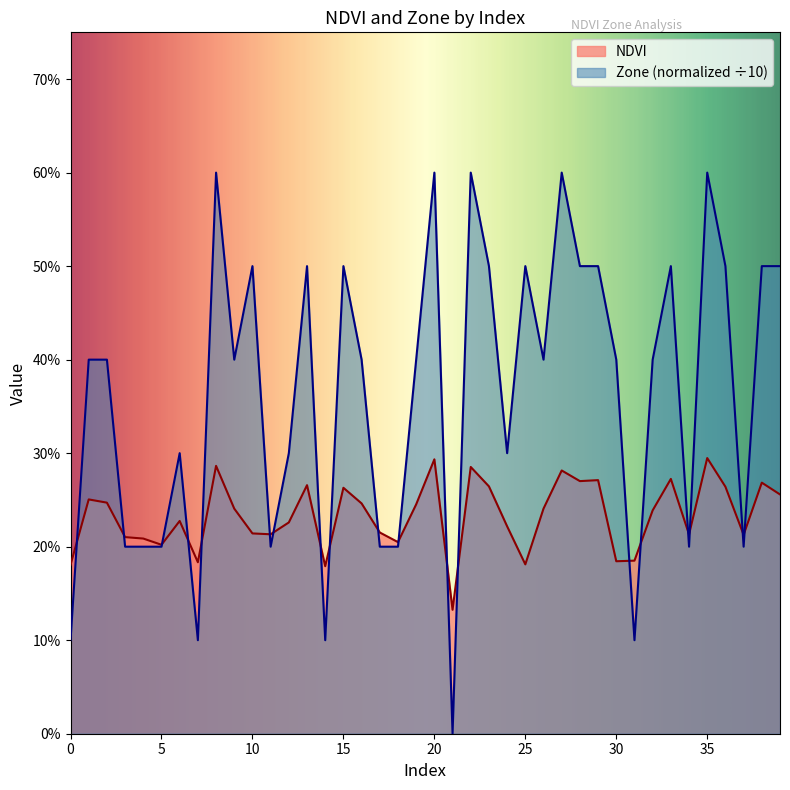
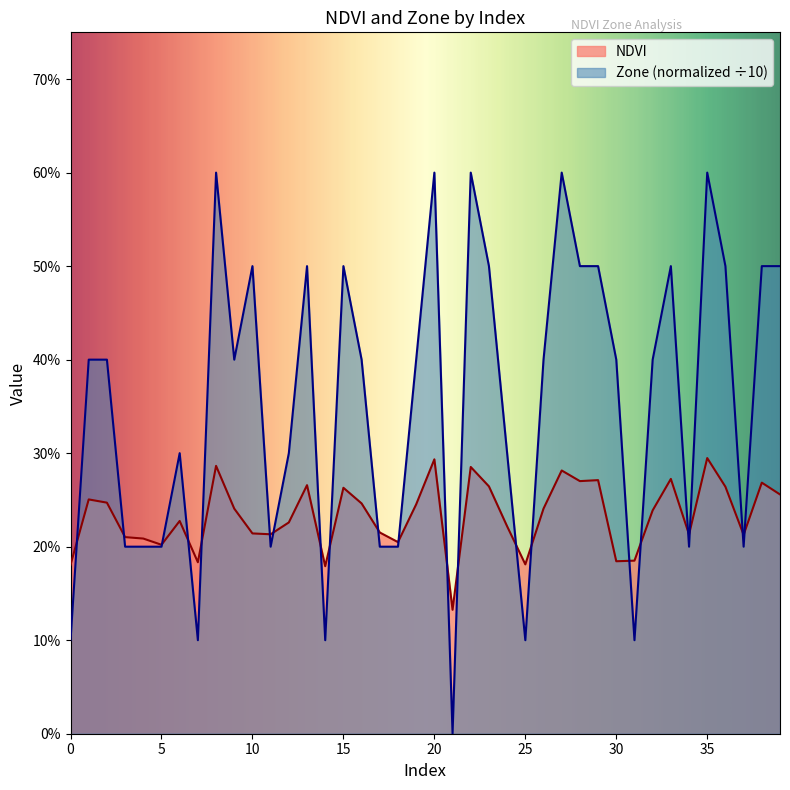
Zone (normalized ÷10), 25: 50% -> 10%
